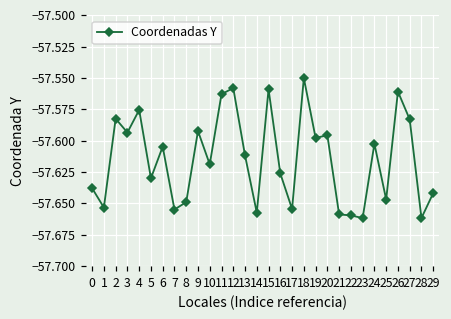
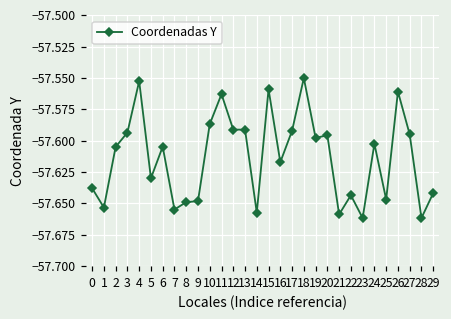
2: -57.583 -> -57.605
4: -57.576 -> -57.553
9: -57.592 -> -57.648
10: -57.619 -> -57.587
12: -57.558 -> -57.591
13: -57.612 -> -57.591
16: -57.626 -> -57.617
17: -57.655 -> -57.592
22: -57.660 -> -57.644
27: -57.583 -> -57.595
